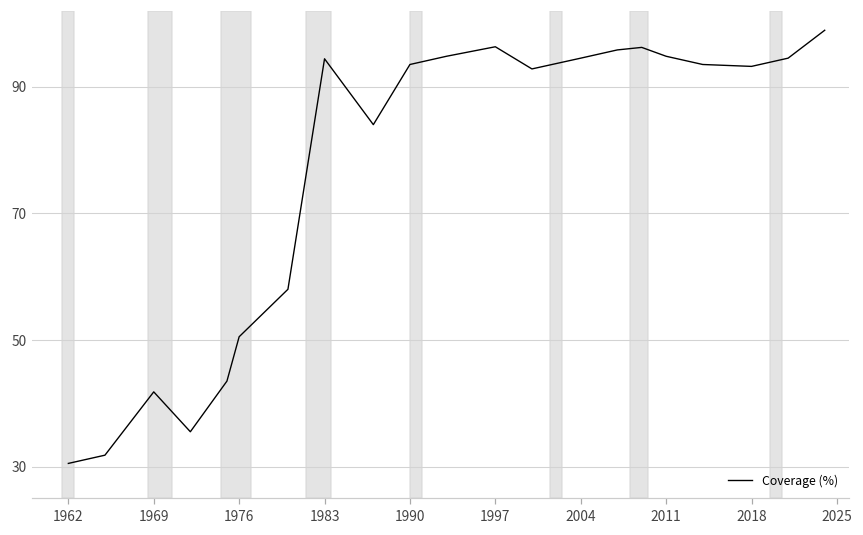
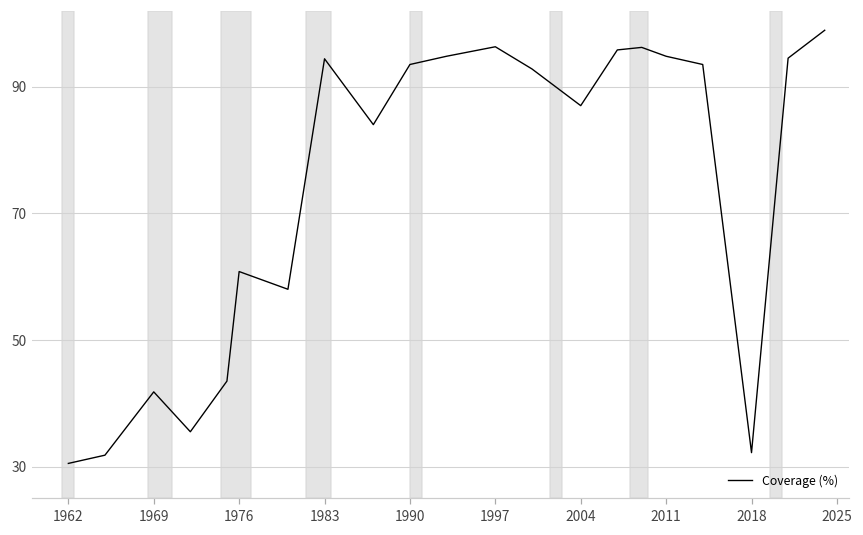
1976: 51 -> 61
2004: 95 -> 87
2018: 93 -> 32
